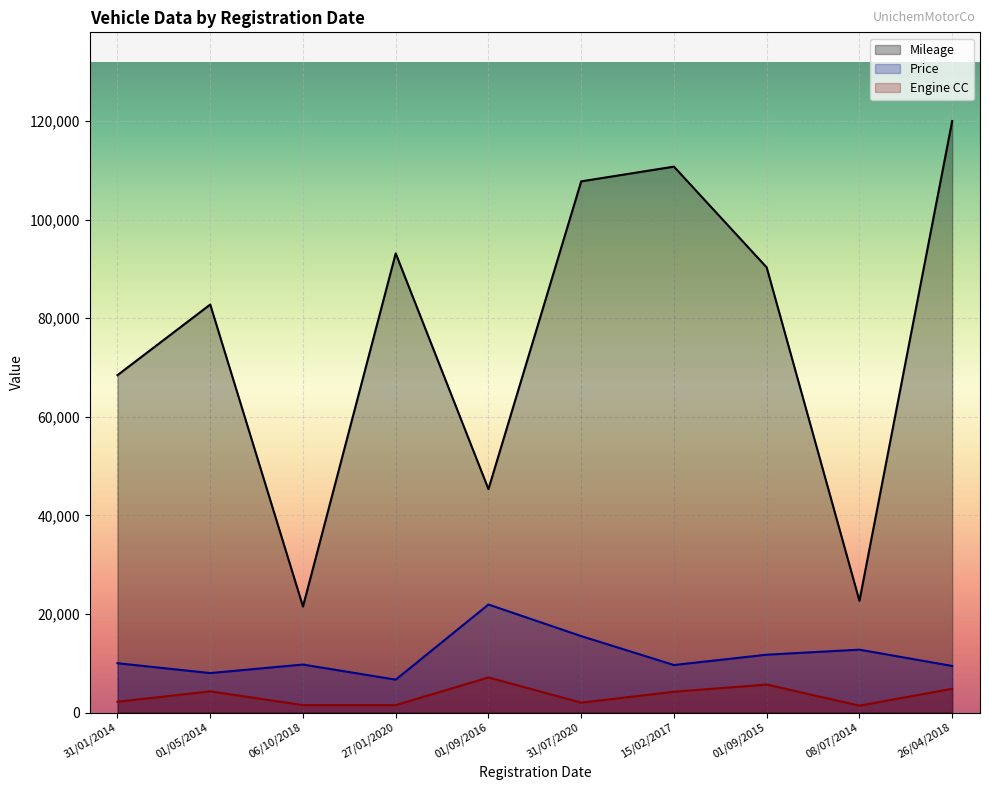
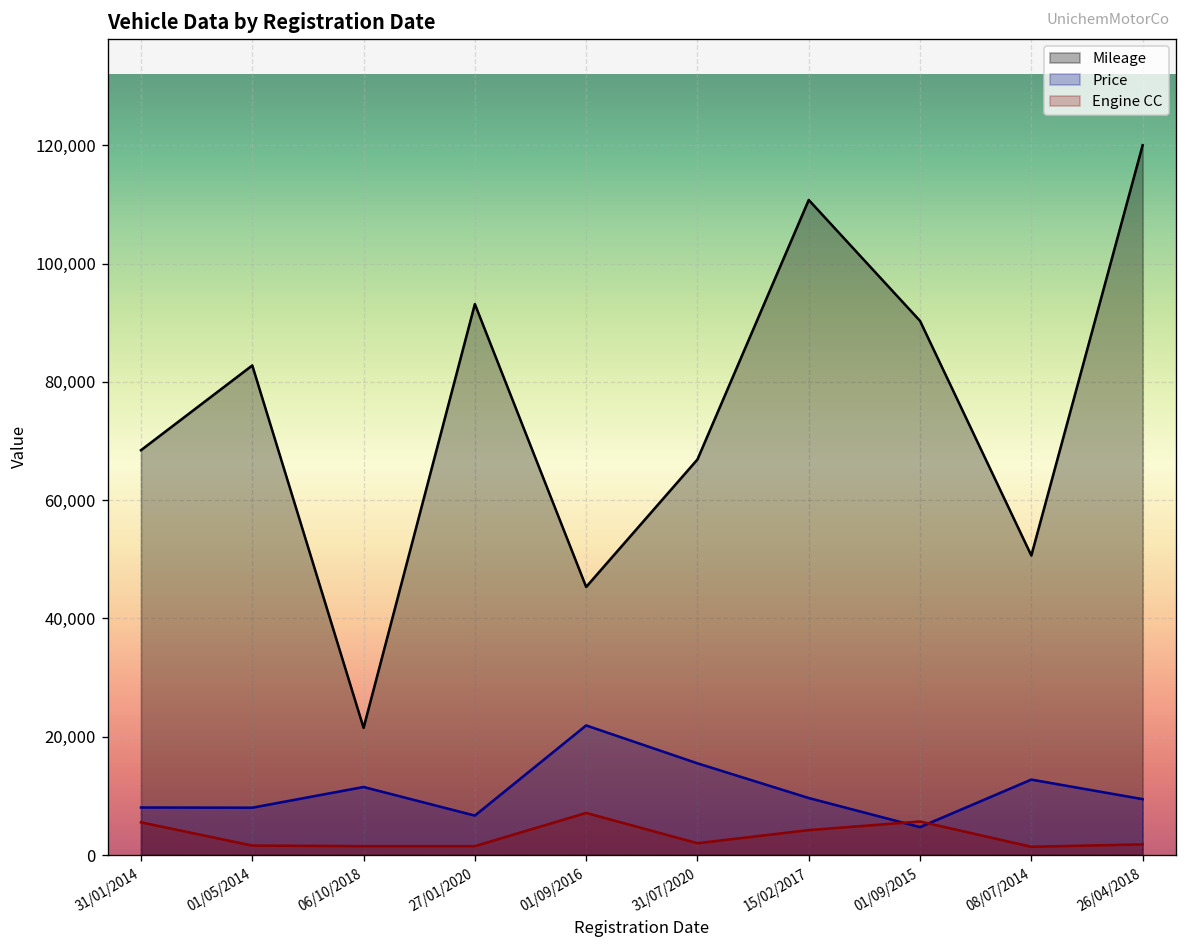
Price, 31/01/2014: 10,000 -> 8,000
Engine CC, 31/01/2014: 2,000 -> 6,000
Engine CC, 01/05/2014: 4,000 -> 2,000
Price, 06/10/2018: 10,000 -> 12,000
Mileage, 31/07/2020: 108,000 -> 67,000
Price, 01/09/2015: 12,000 -> 5,000
Mileage, 08/07/2014: 23,000 -> 51,000
Engine CC, 26/04/2018: 5,000 -> 2,000
